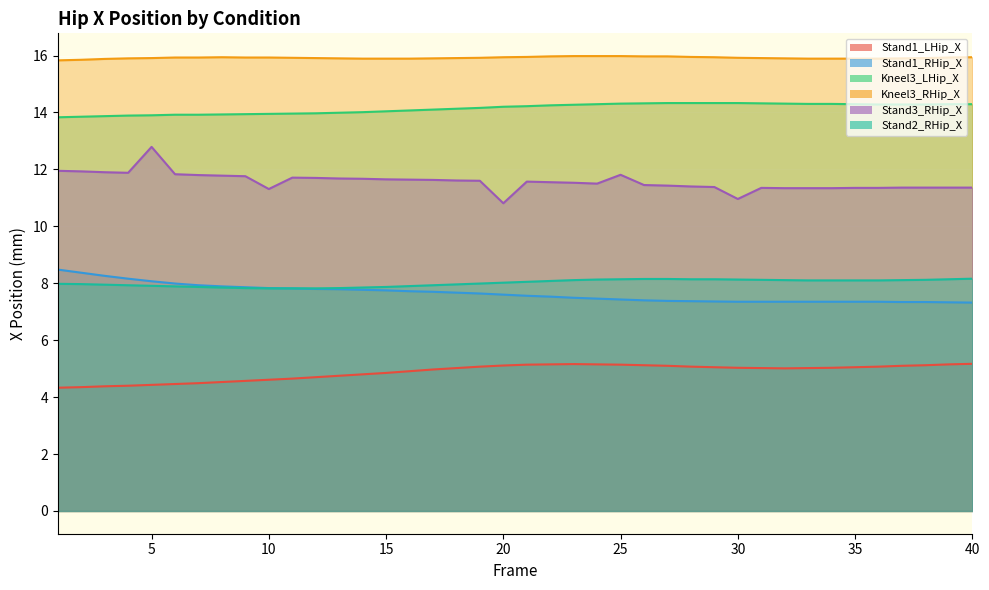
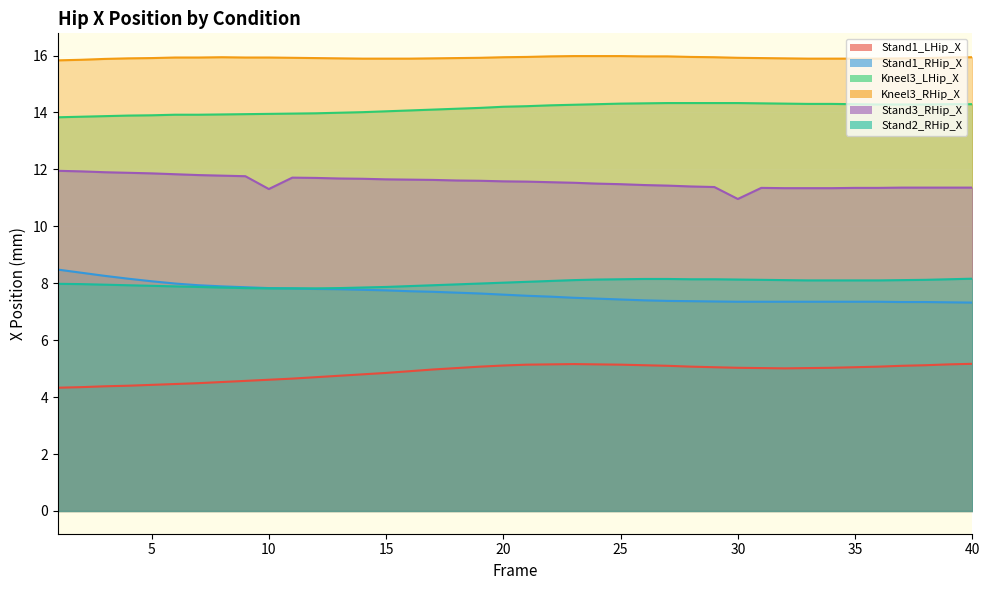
Stand3_RHip_X, 5: 12.8 -> 11.9
Stand3_RHip_X, 20: 10.8 -> 11.6
Stand3_RHip_X, 25: 11.8 -> 11.5
